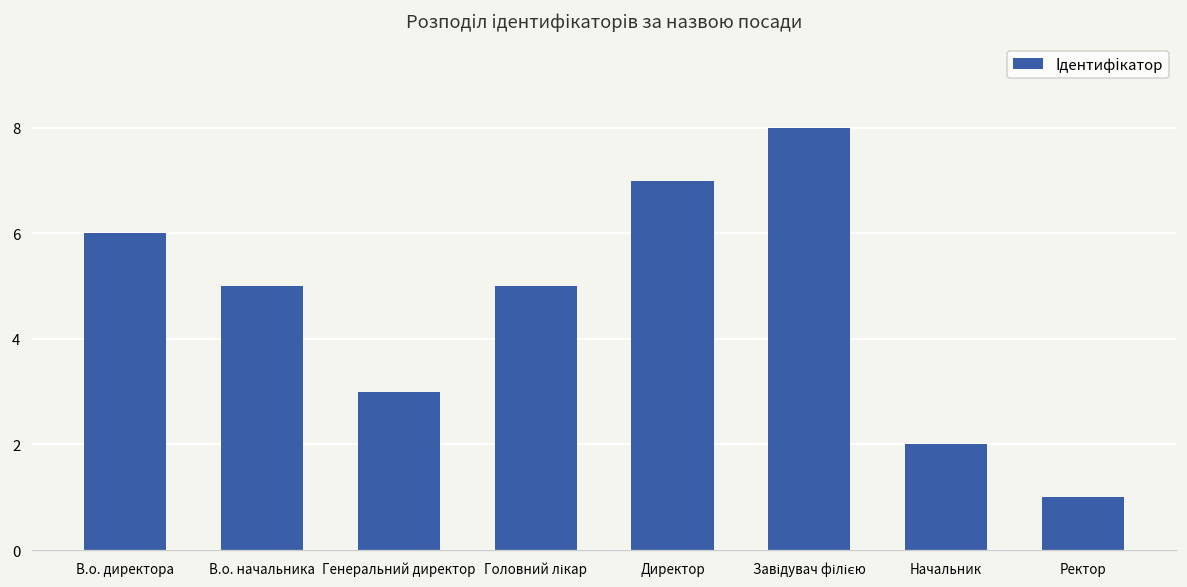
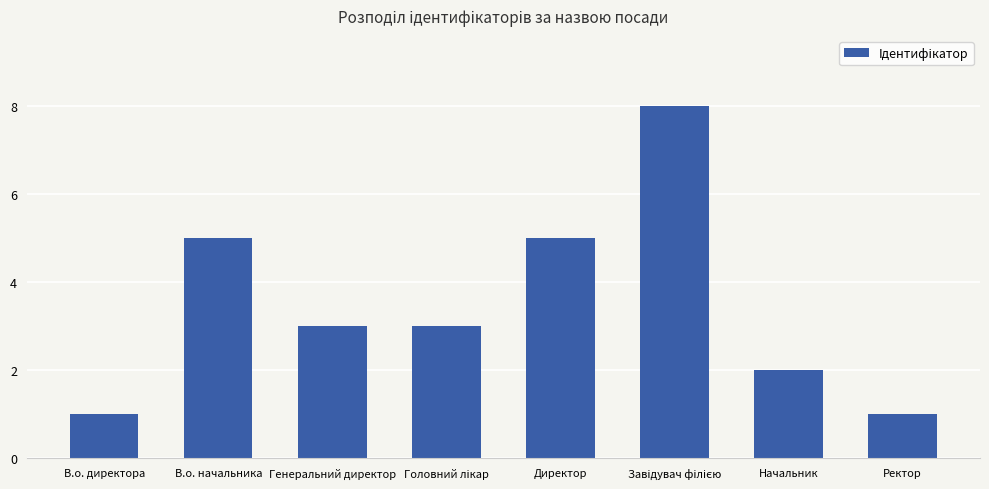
В.о. директора: 6 -> 1
Головний лікар: 5 -> 3
Директор: 7 -> 5
